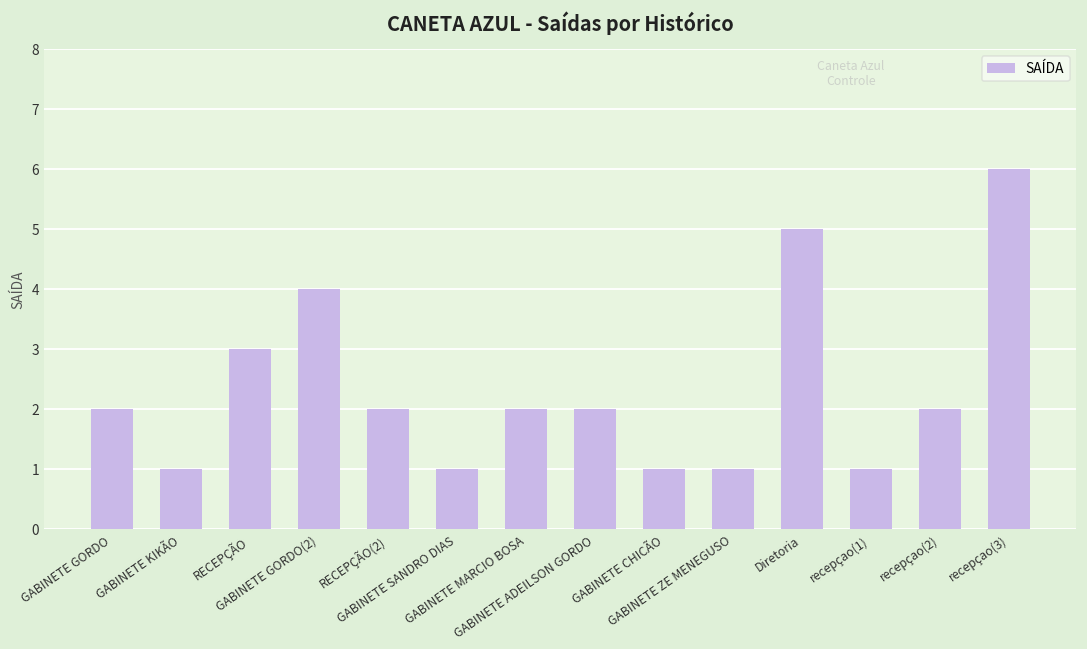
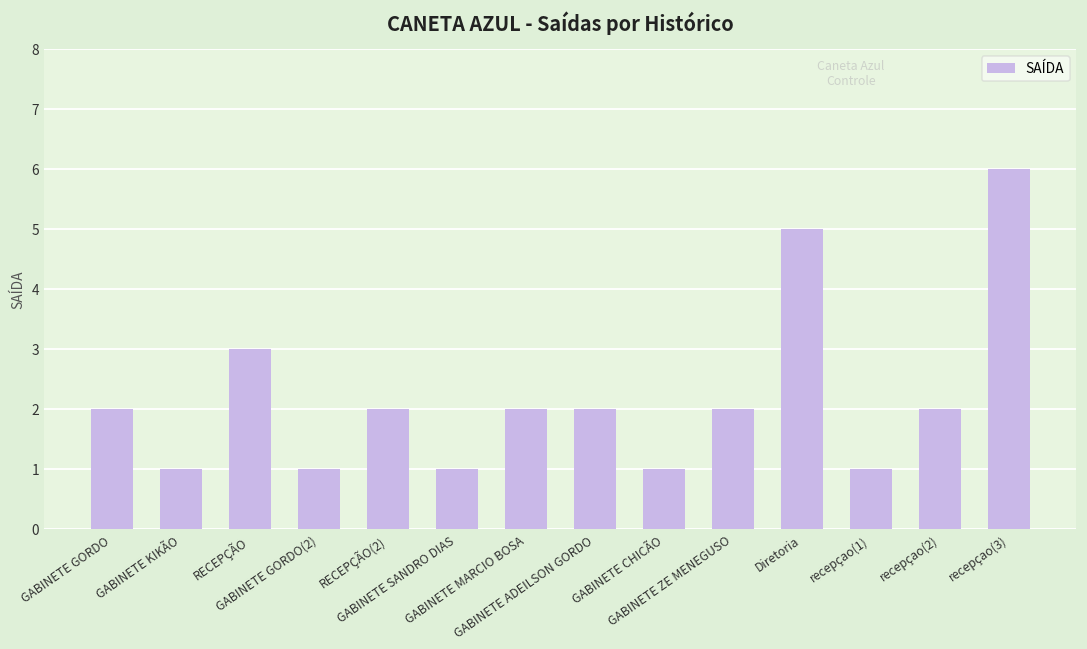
GABINETE GORDO(2): 4 -> 1
GABINETE ZE MENEGUSO: 1 -> 2
